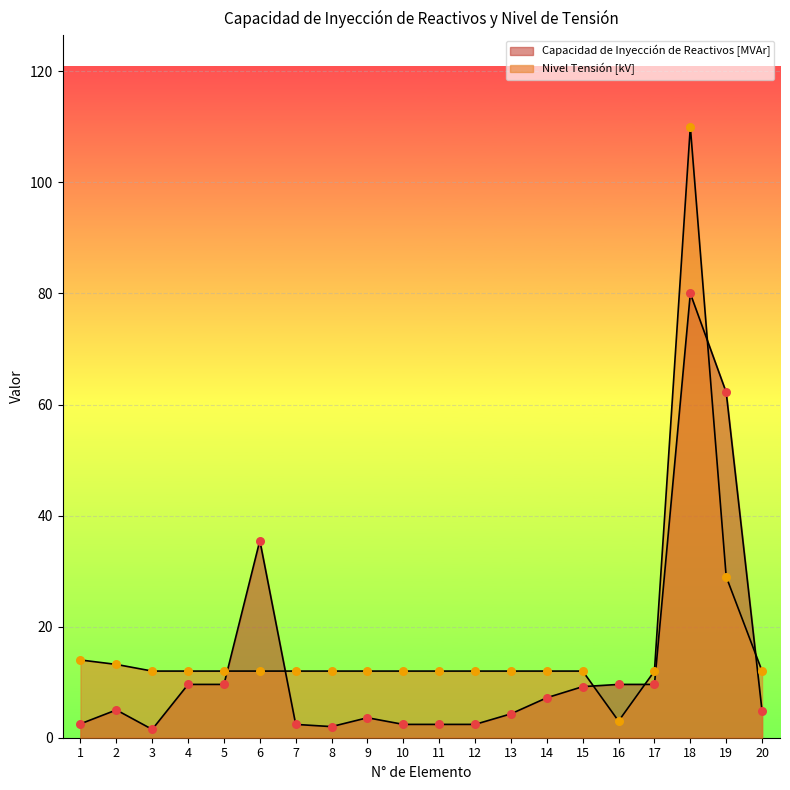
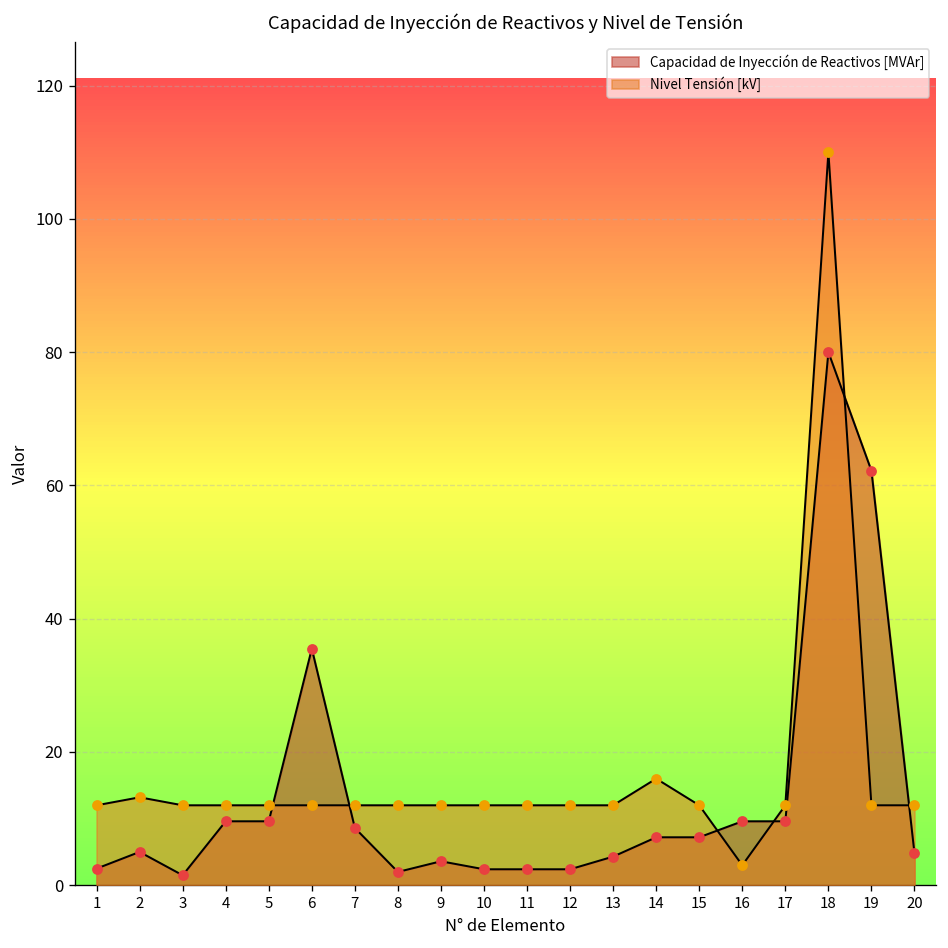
Nivel Tensión [kV], 1: 14 -> 12
Capacidad de Inyección de Reactivos [MVAr], 7: 2 -> 9
Nivel Tensión [kV], 14: 12 -> 16
Capacidad de Inyección de Reactivos [MVAr], 15: 9 -> 7
Nivel Tensión [kV], 19: 29 -> 12
